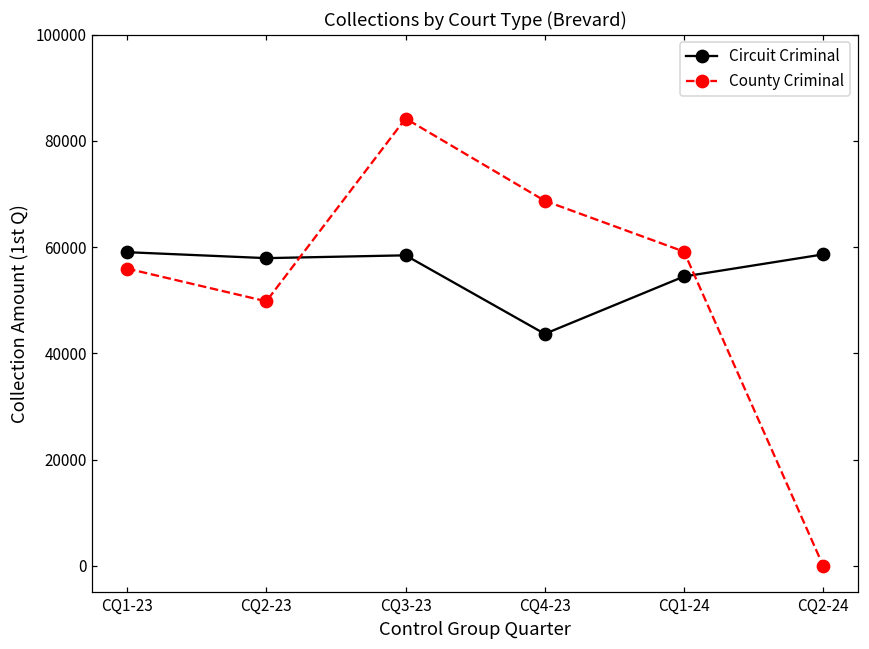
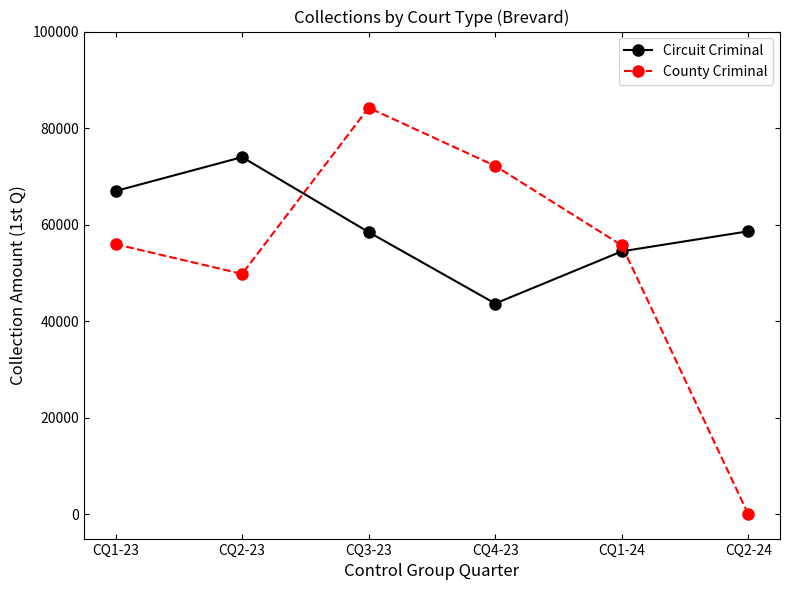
Circuit Criminal, CQ1-23: 59000 -> 67000
Circuit Criminal, CQ2-23: 58000 -> 74000
County Criminal, CQ4-23: 69000 -> 72000
County Criminal, CQ1-24: 59000 -> 56000
